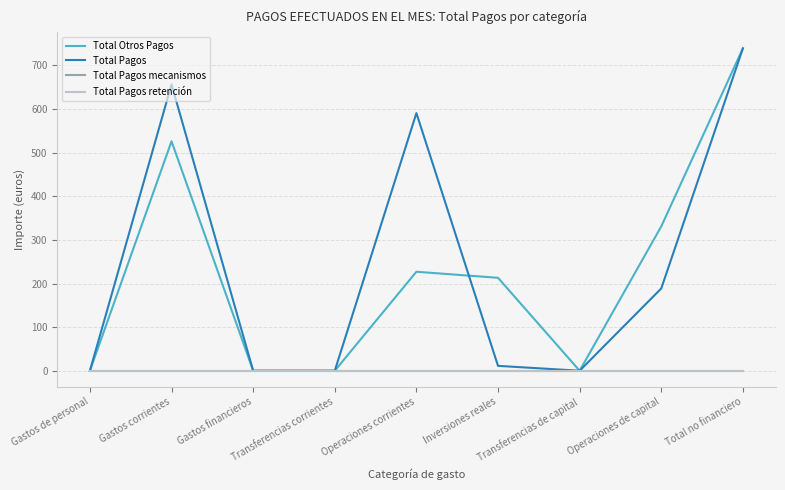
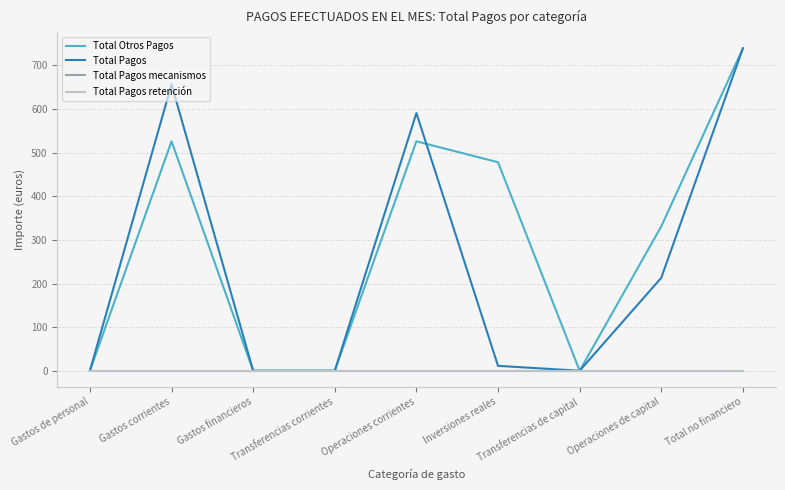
Total Otros Pagos, Operaciones corrientes: 230 -> 530
Total Otros Pagos, Inversiones reales: 210 -> 480
Total Pagos, Operaciones de capital: 190 -> 210
